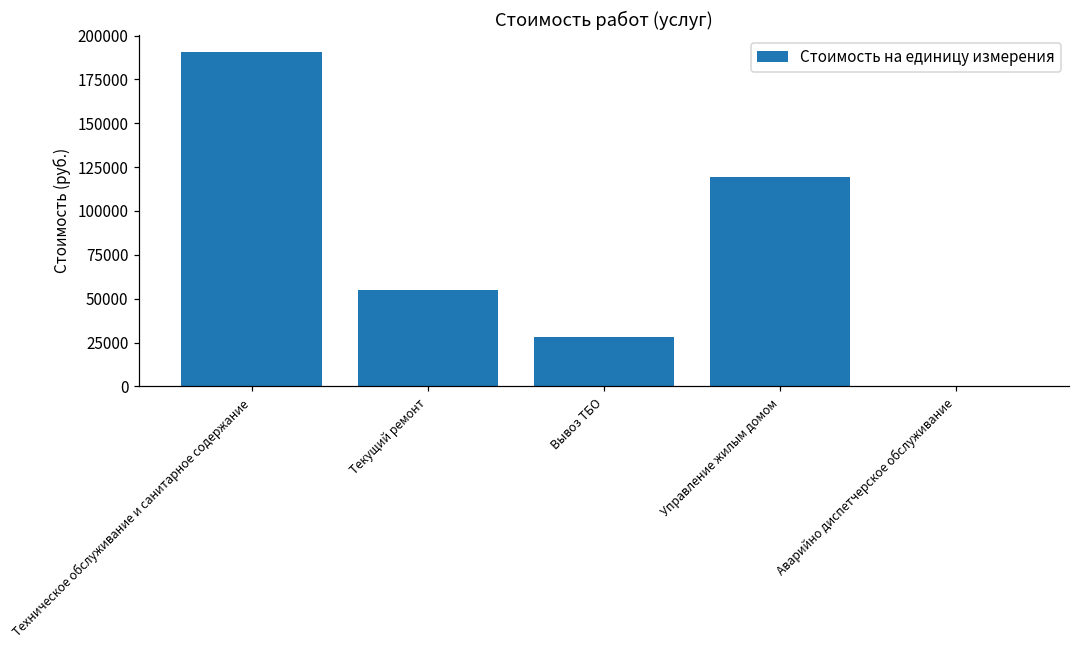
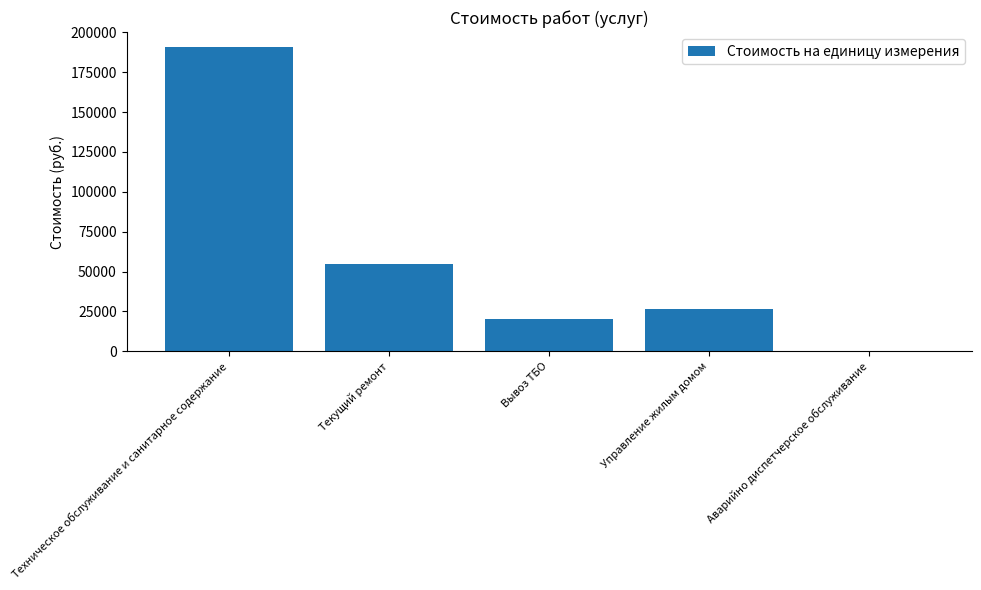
Вывоз ТБО: 28000 -> 20000
Управление жилым домом: 119000 -> 26000
